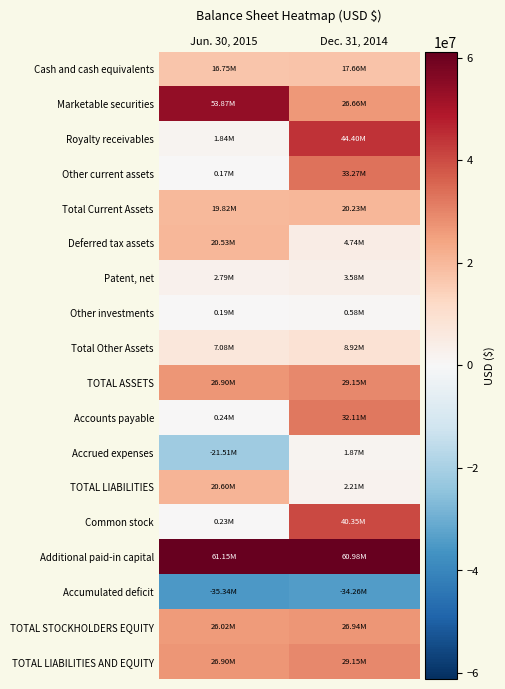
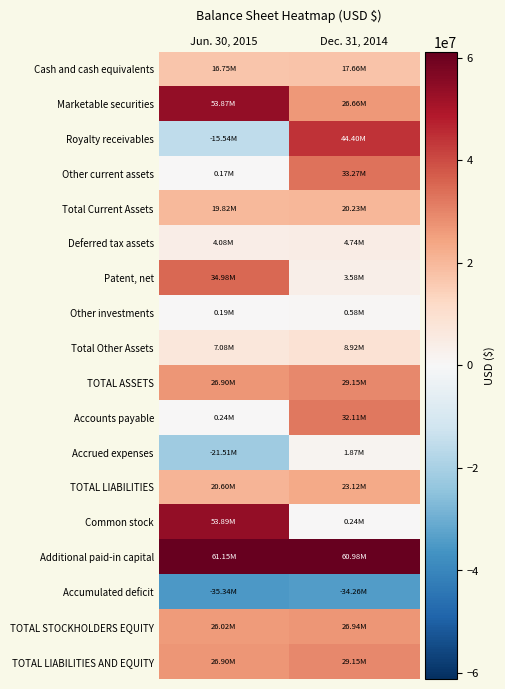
Royalty receivables, Jun. 30, 2015: 1.84M -> -15.54M
Deferred tax assets, Jun. 30, 2015: 20.53M -> 4.08M
Patent, net, Jun. 30, 2015: 2.79M -> 34.98M
TOTAL LIABILITIES, Dec. 31, 2014: 2.21M -> 23.12M
Common stock, Jun. 30, 2015: 0.23M -> 53.89M
Common stock, Dec. 31, 2014: 40.35M -> 0.24M
